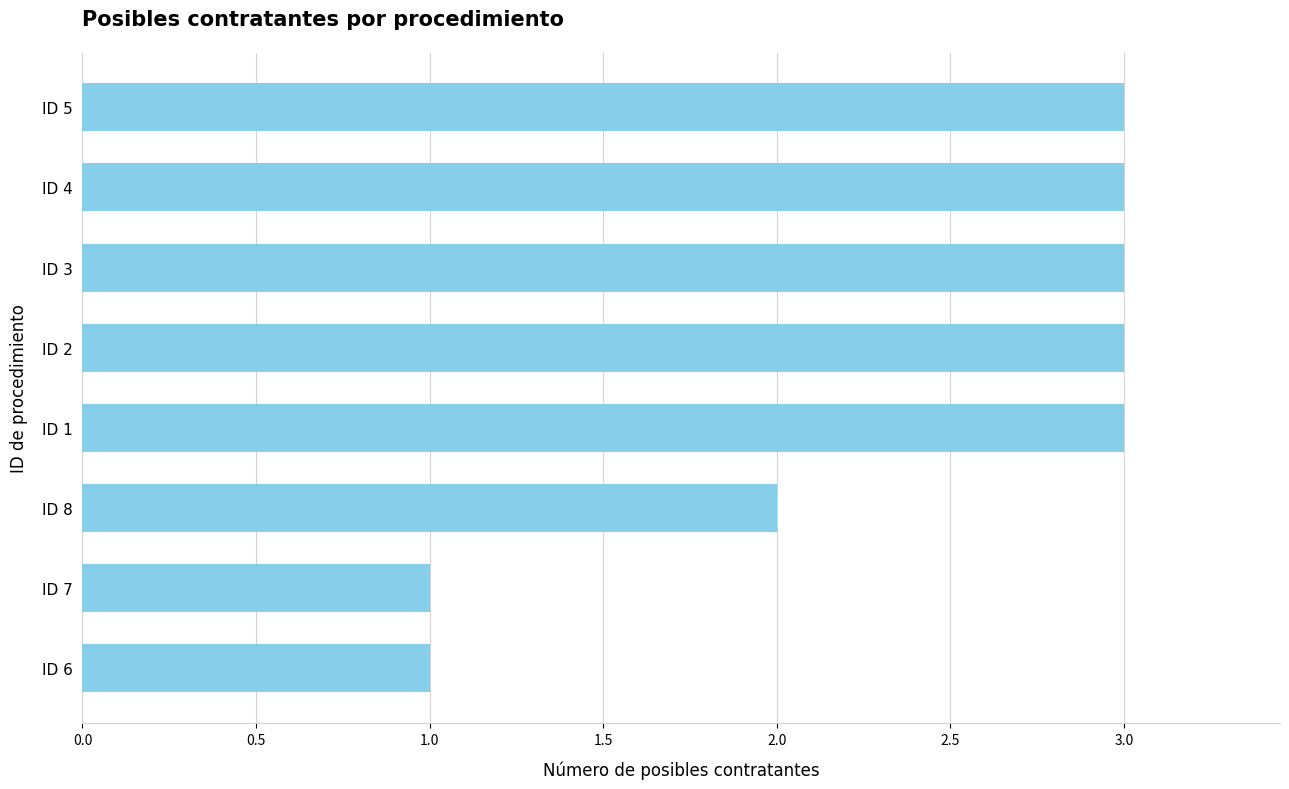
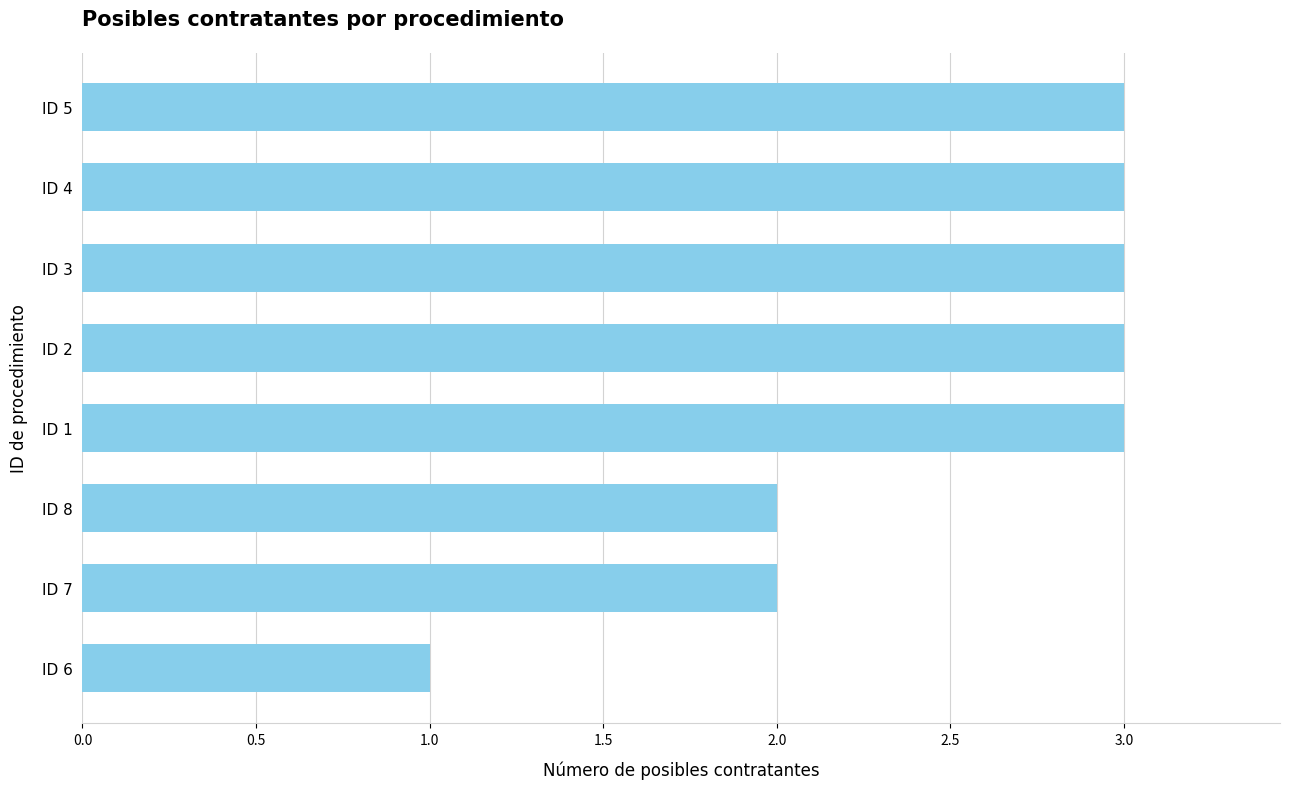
ID 7: 1 -> 2
